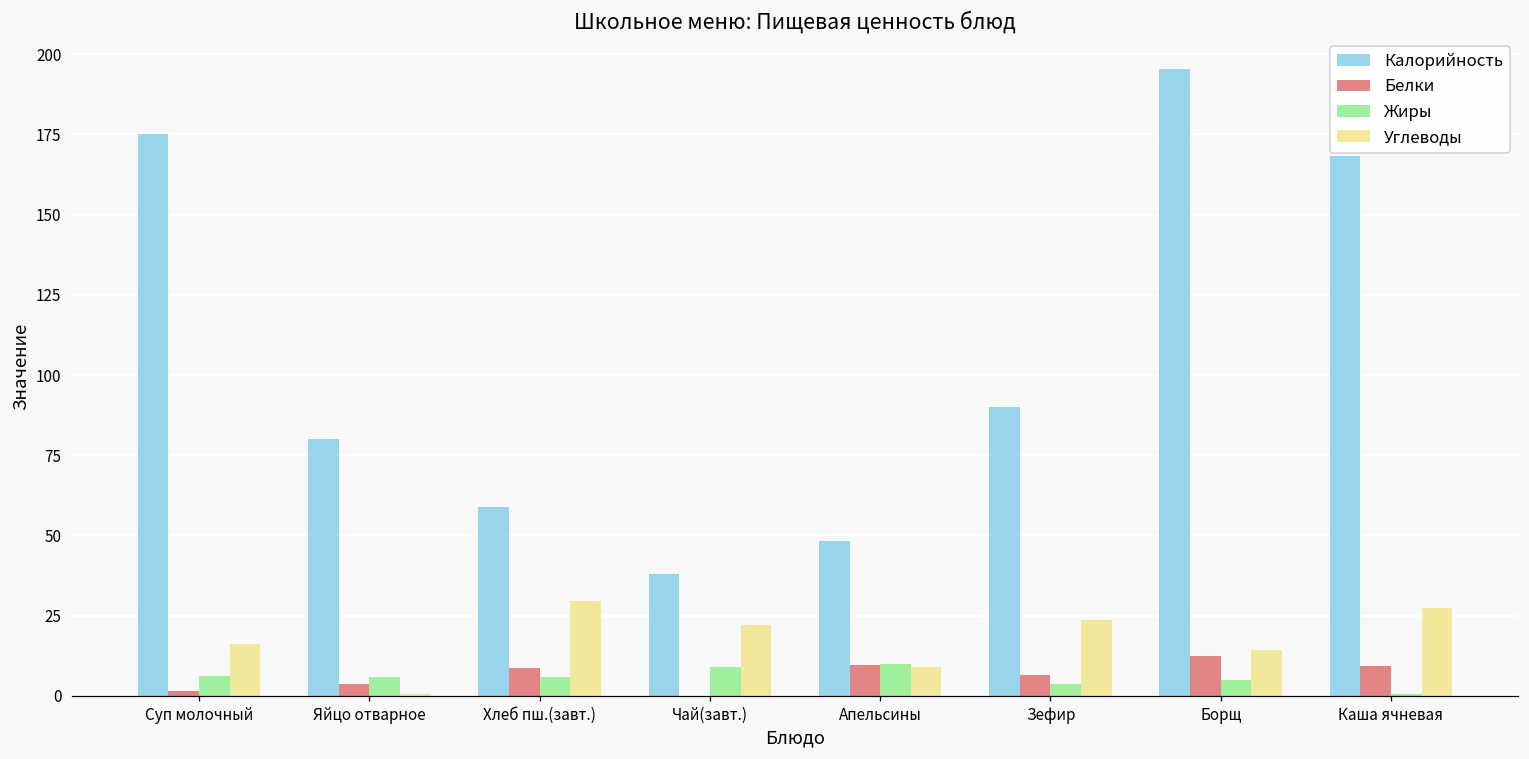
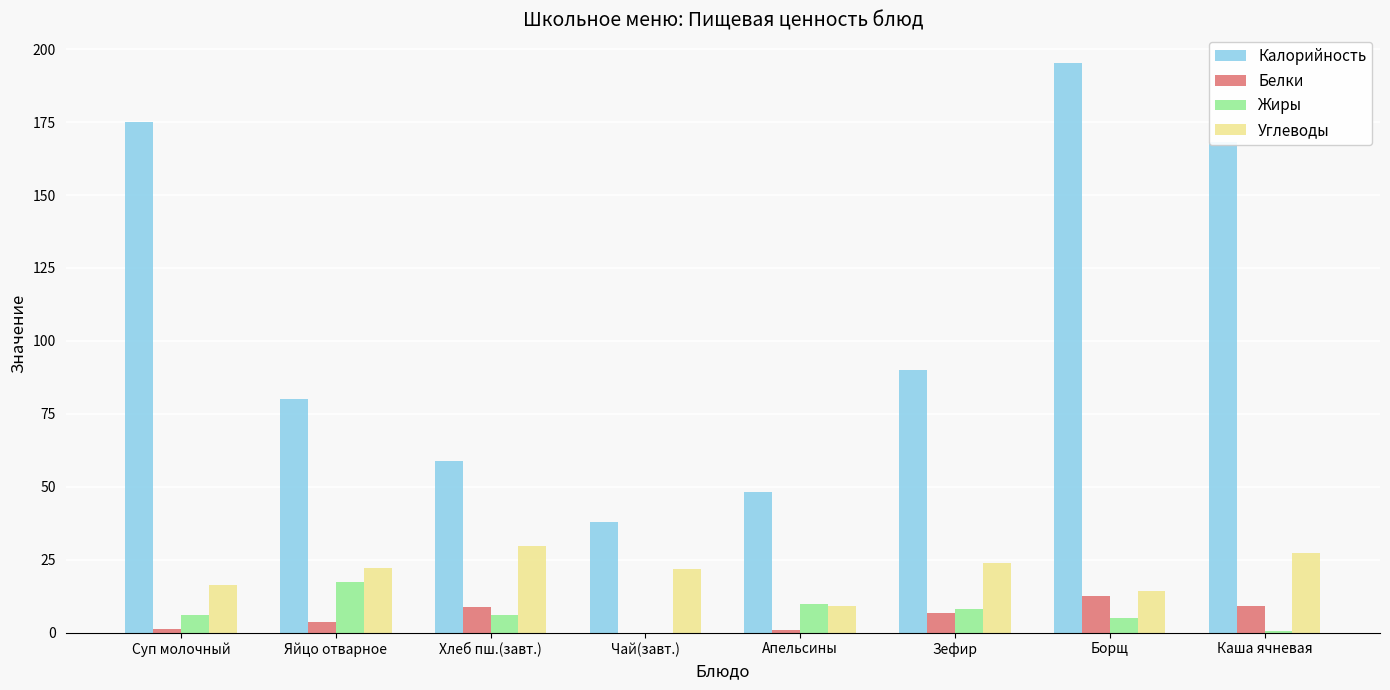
Жиры, Яйцо отварное: 6 -> 18
Углеводы, Яйцо отварное: 1 -> 22
Жиры, Чай(завт.): 9 -> 0
Белки, Апельсины: 10 -> 1
Жиры, Зефир: 4 -> 8
